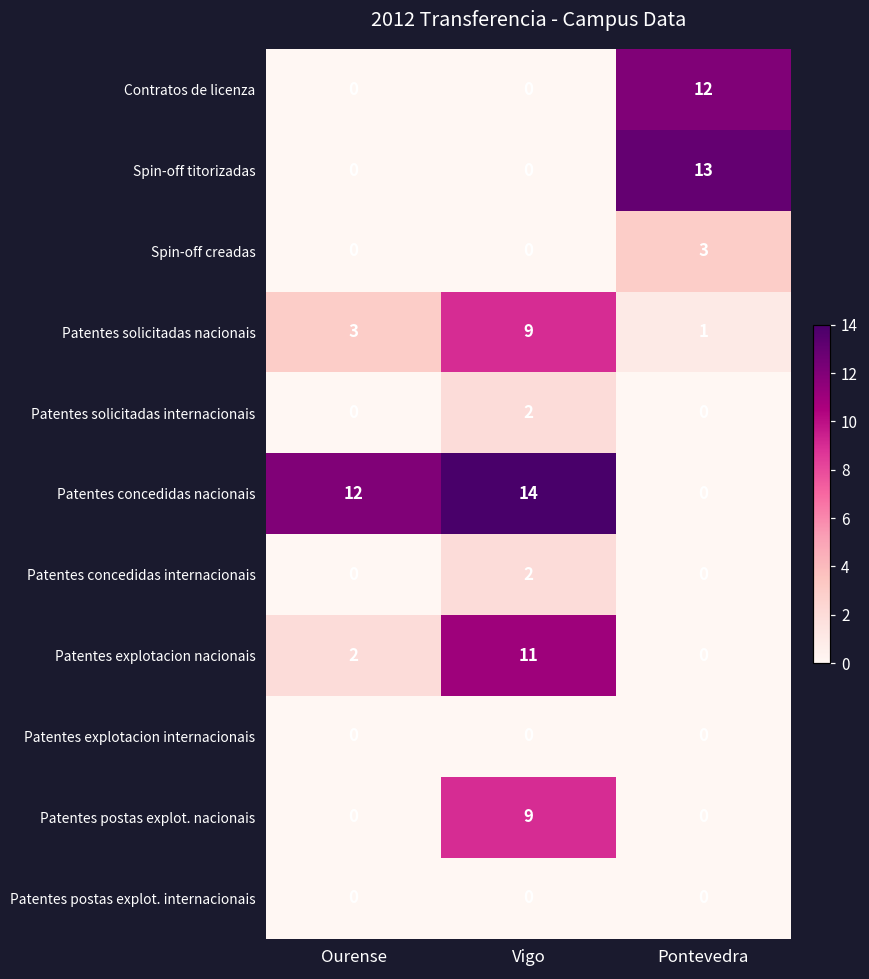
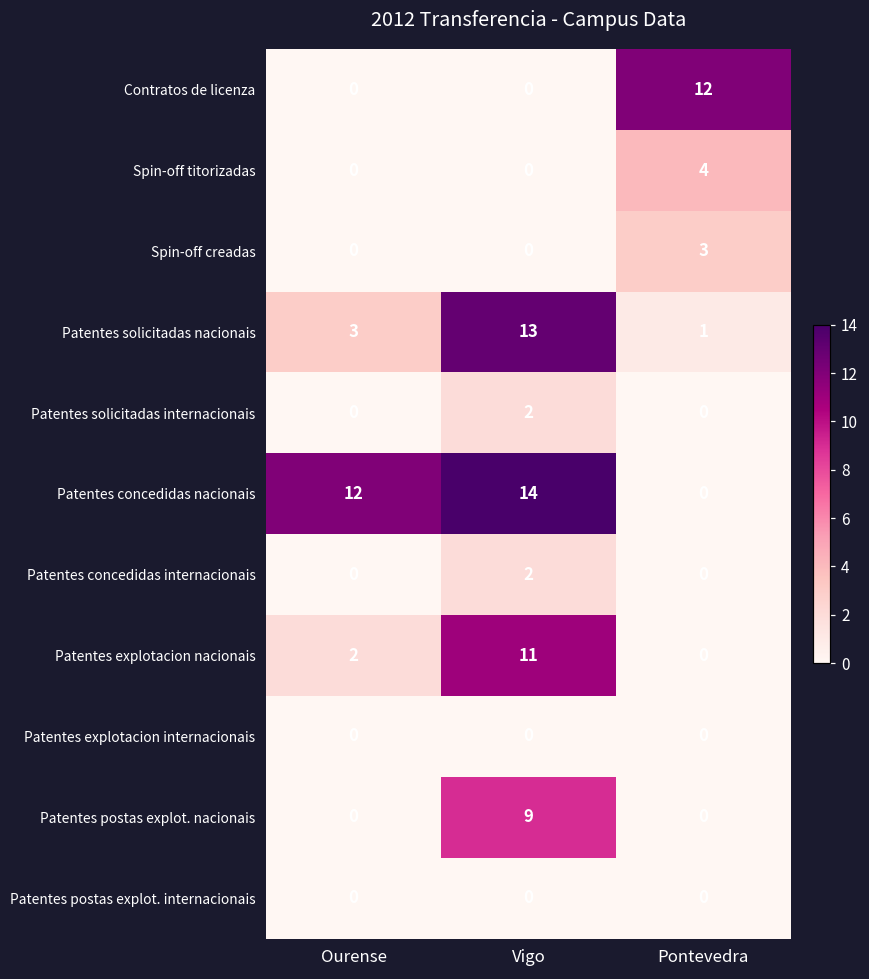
Spin-off titorizadas, Pontevedra: 13 -> 4
Patentes solicitadas nacionais, Vigo: 9 -> 13
